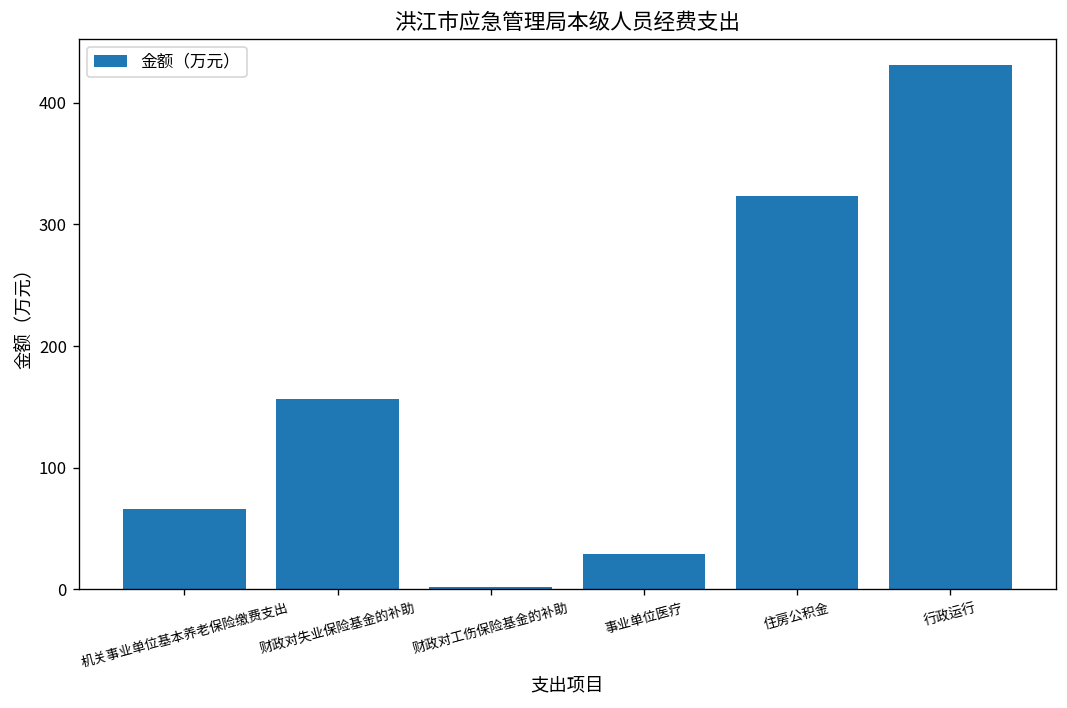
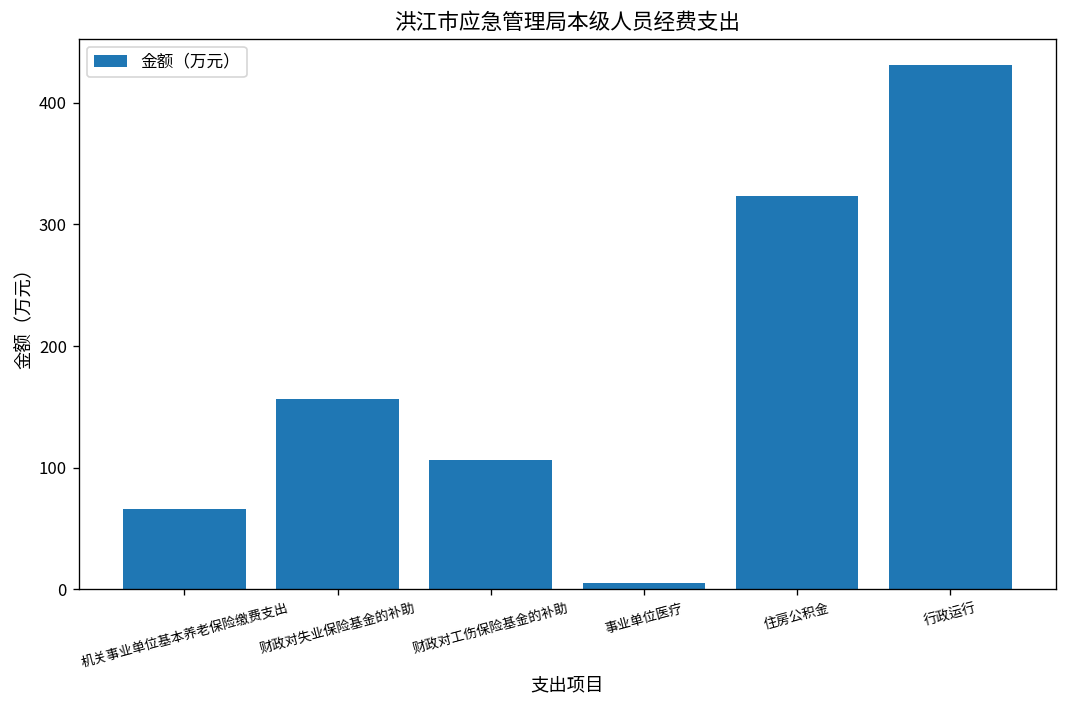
财政对工伤保险基金的补助: 2 -> 106
事业单位医疗: 29 -> 5
